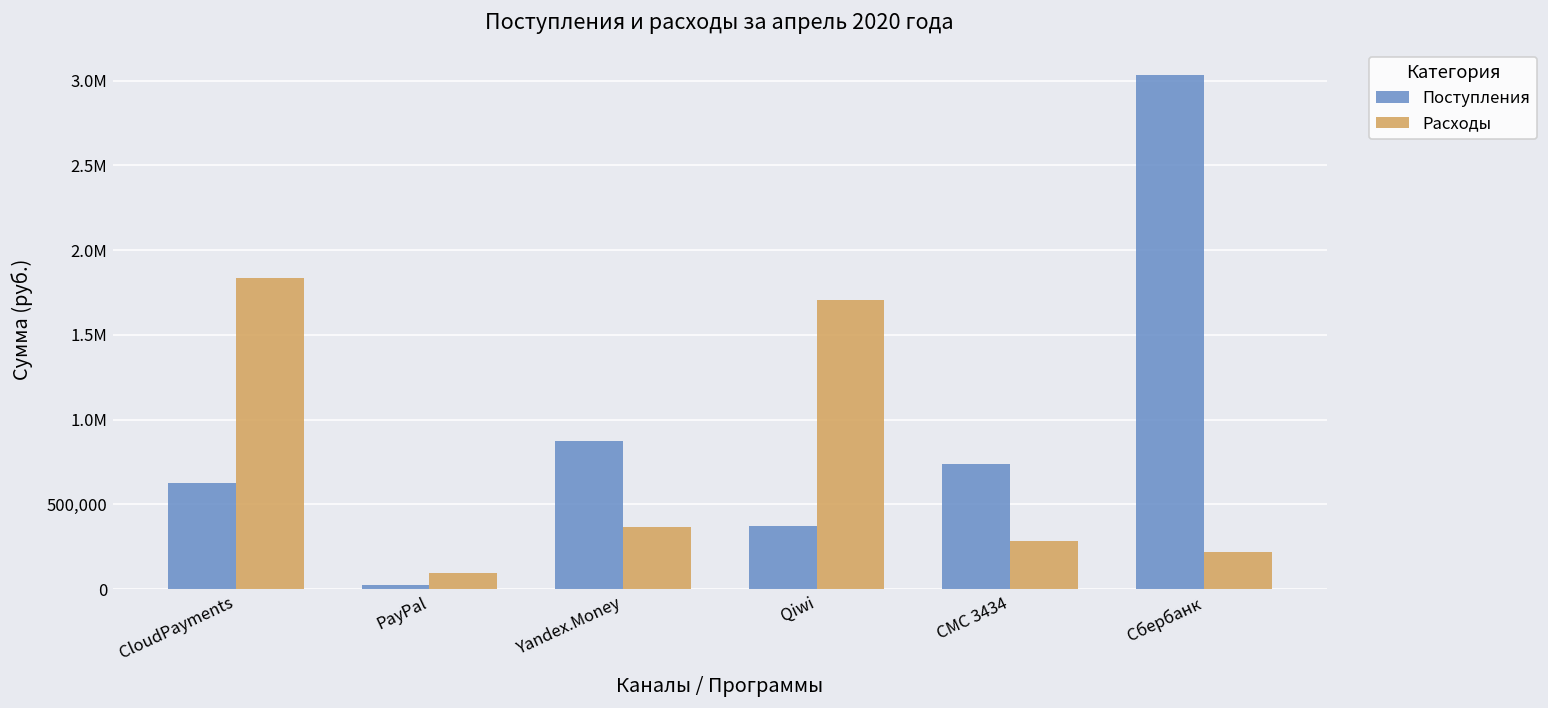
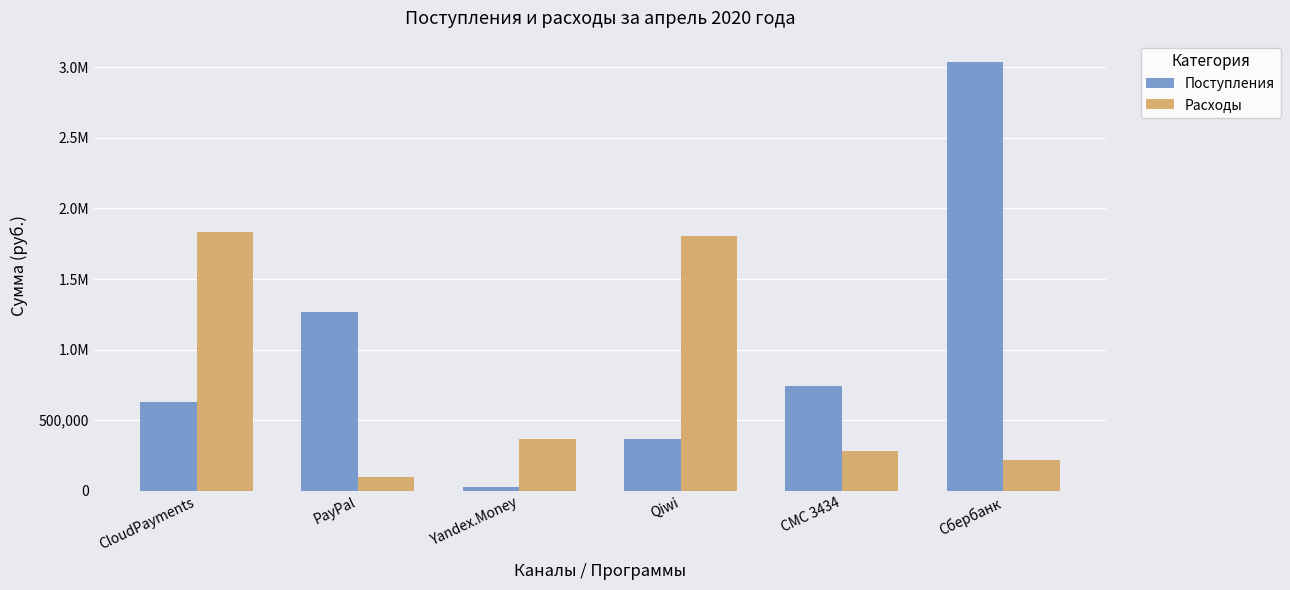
Поступления, PayPal: 20,000 -> 1,260,000
Поступления, Yandex.Money: 870,000 -> 30,000
Расходы, Qiwi: 1,710,000 -> 1,810,000
